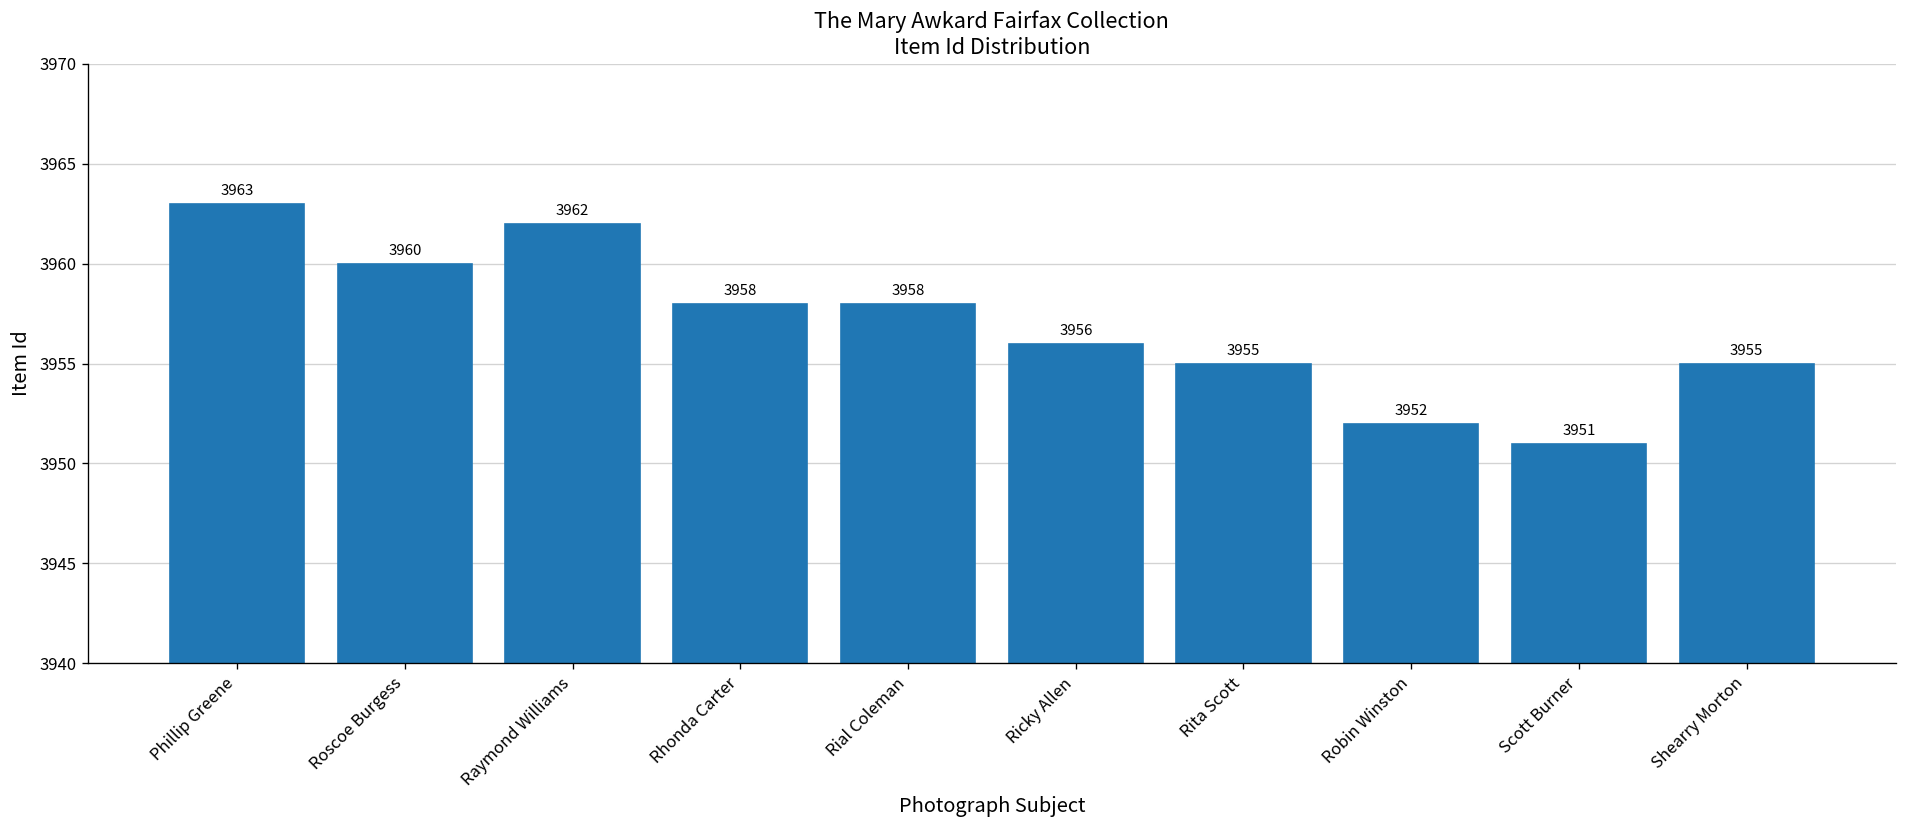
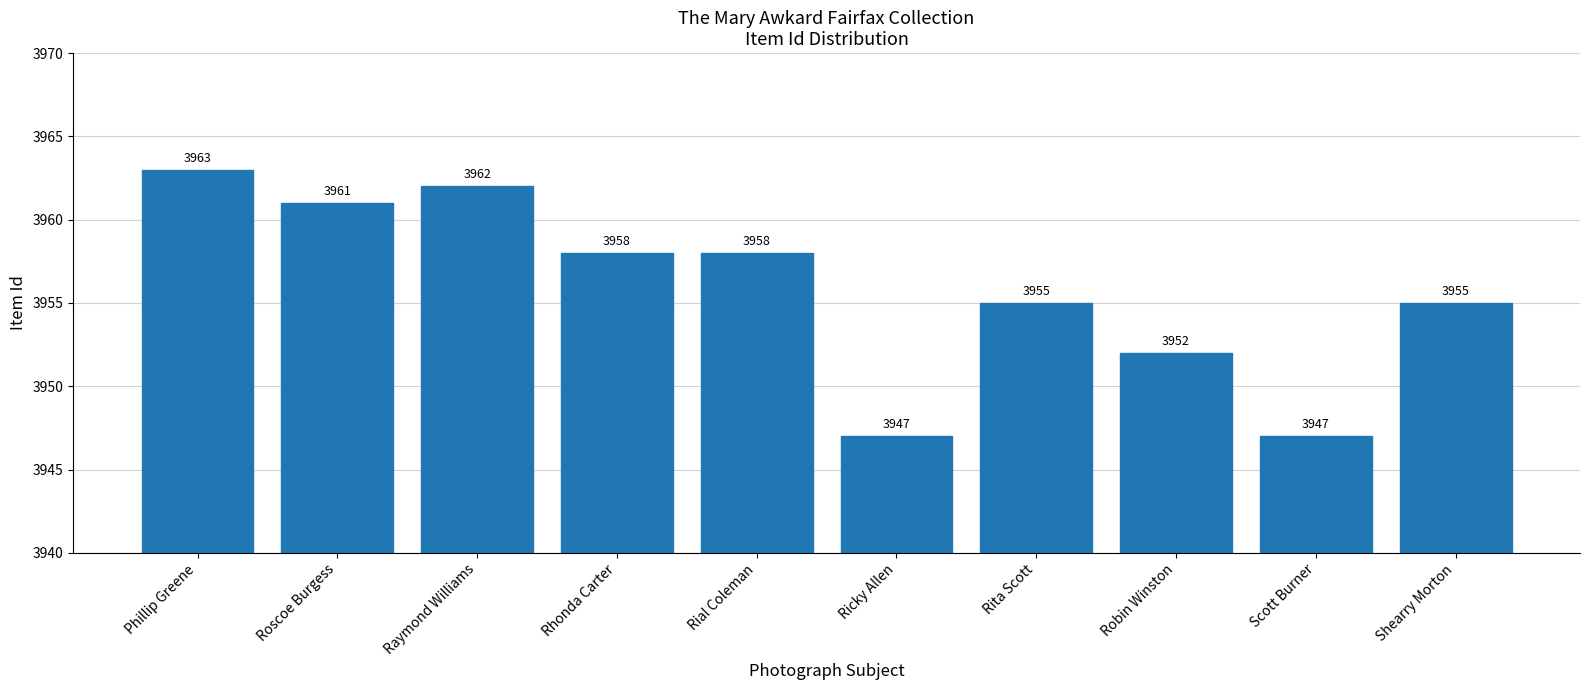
Roscoe Burgess: 3960 -> 3961
Ricky Allen: 3956 -> 3947
Scott Burner: 3951 -> 3947
